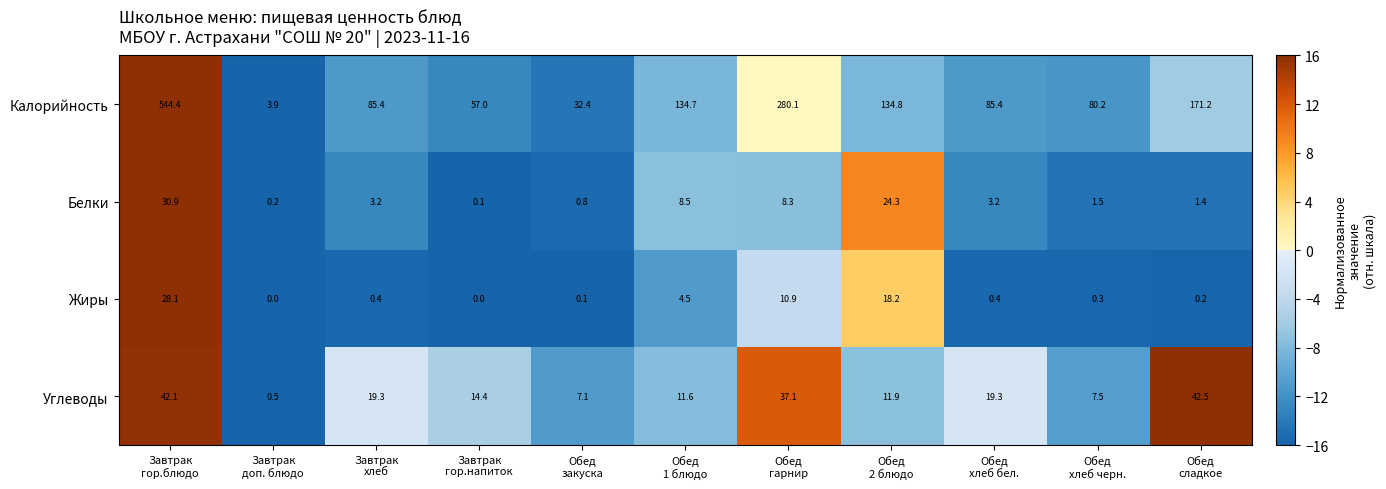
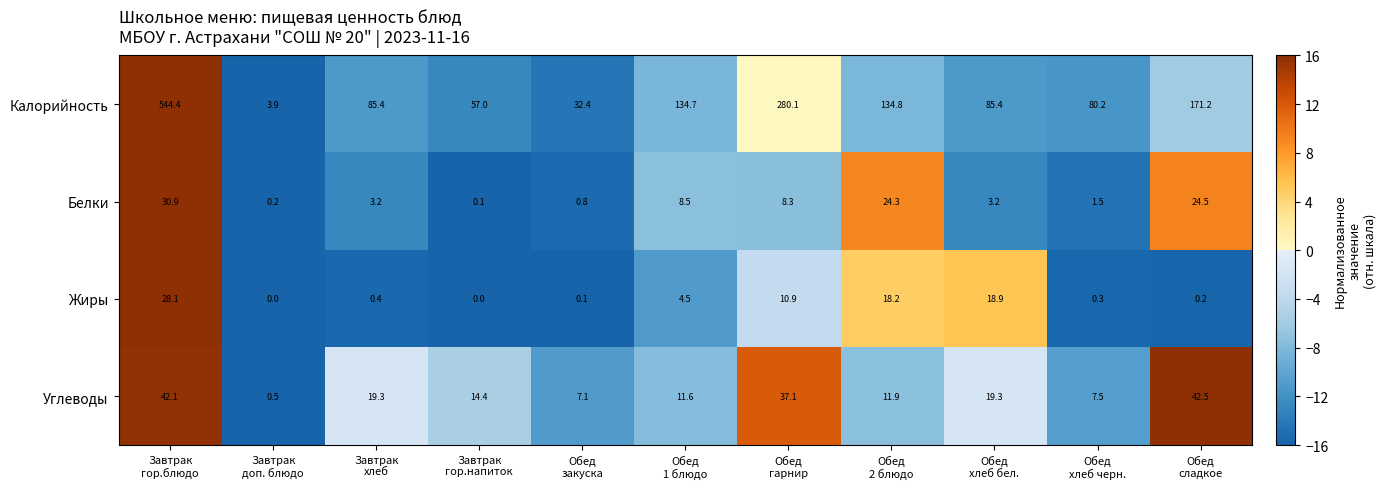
Белки, Обед сладкое: 1.4 -> 24.5
Жиры, Обед хлеб бел.: 0.4 -> 18.9
